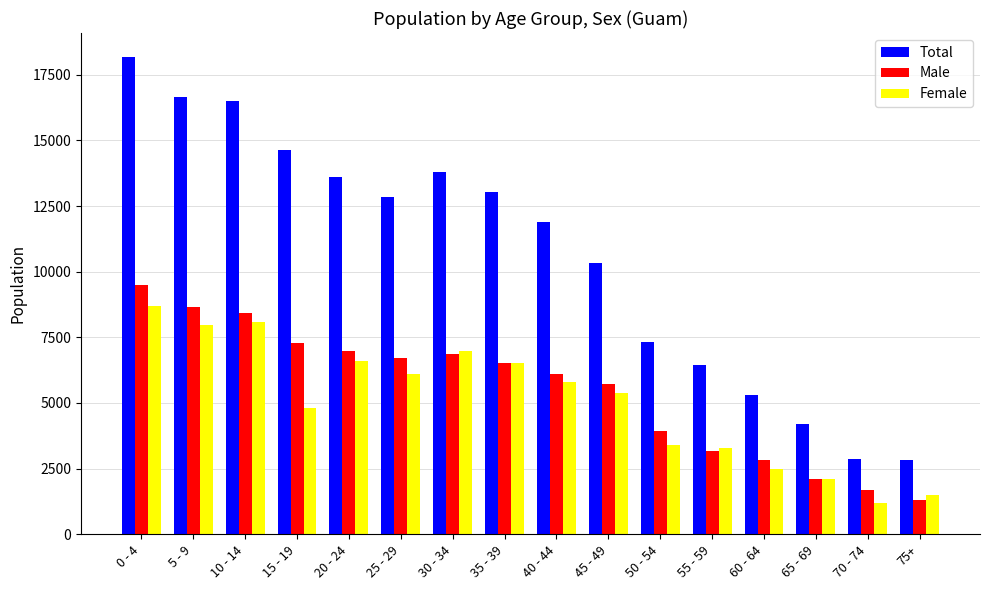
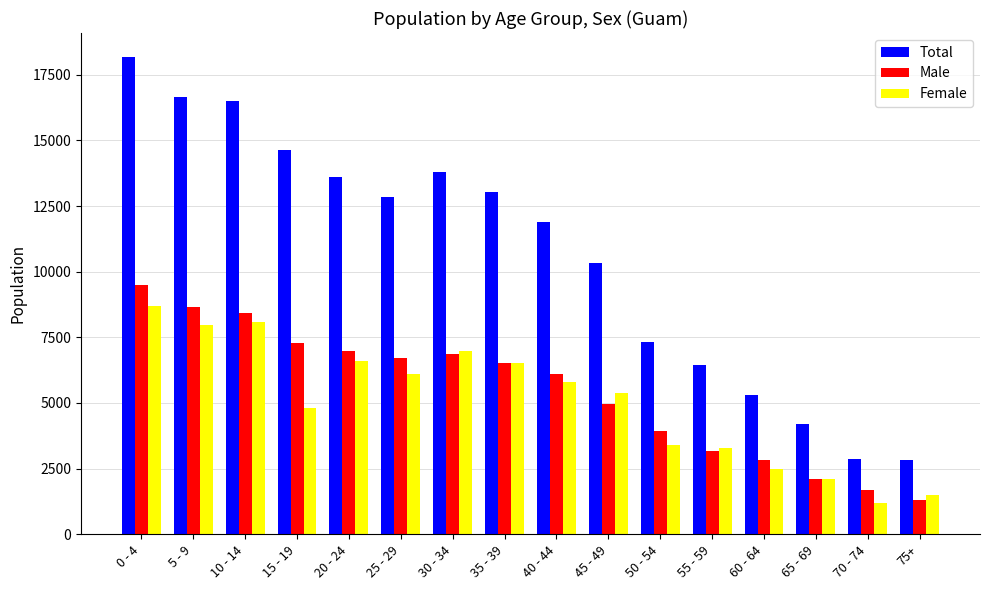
Male, 45 - 49: 5700 -> 5000
